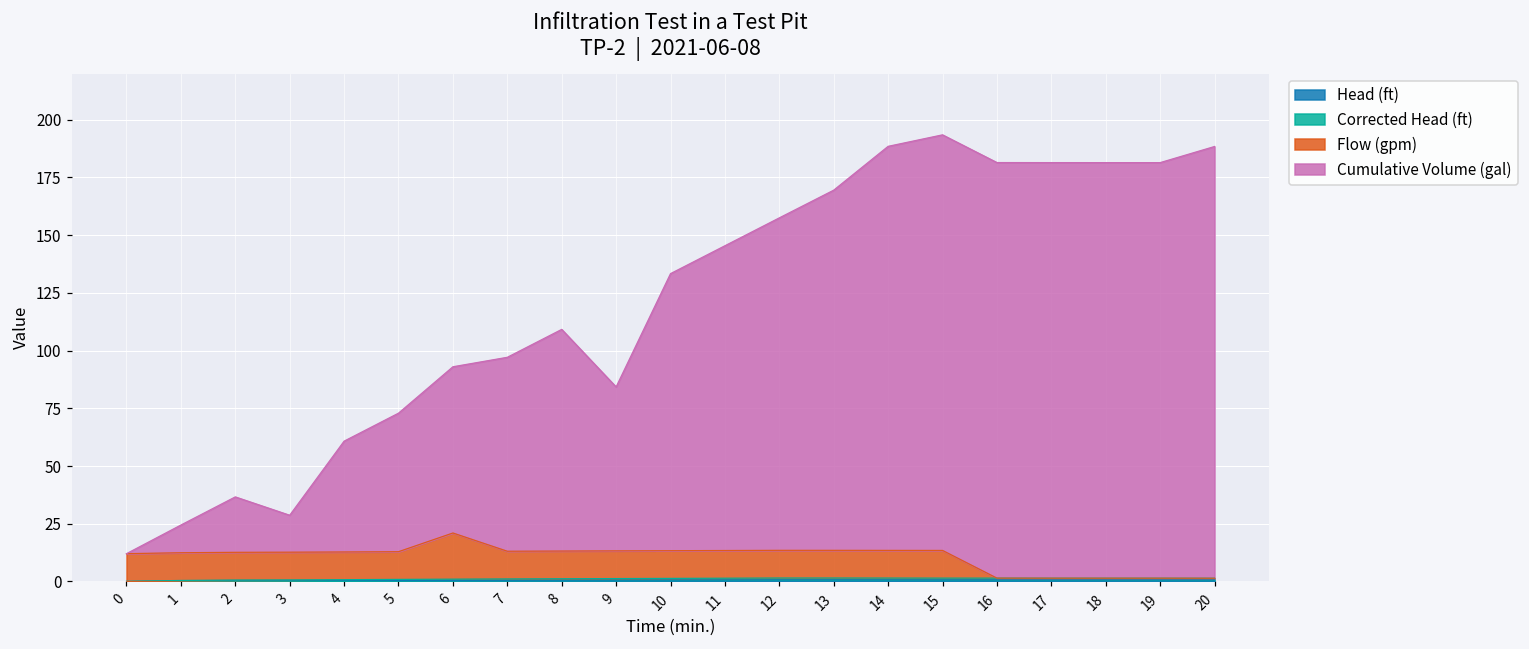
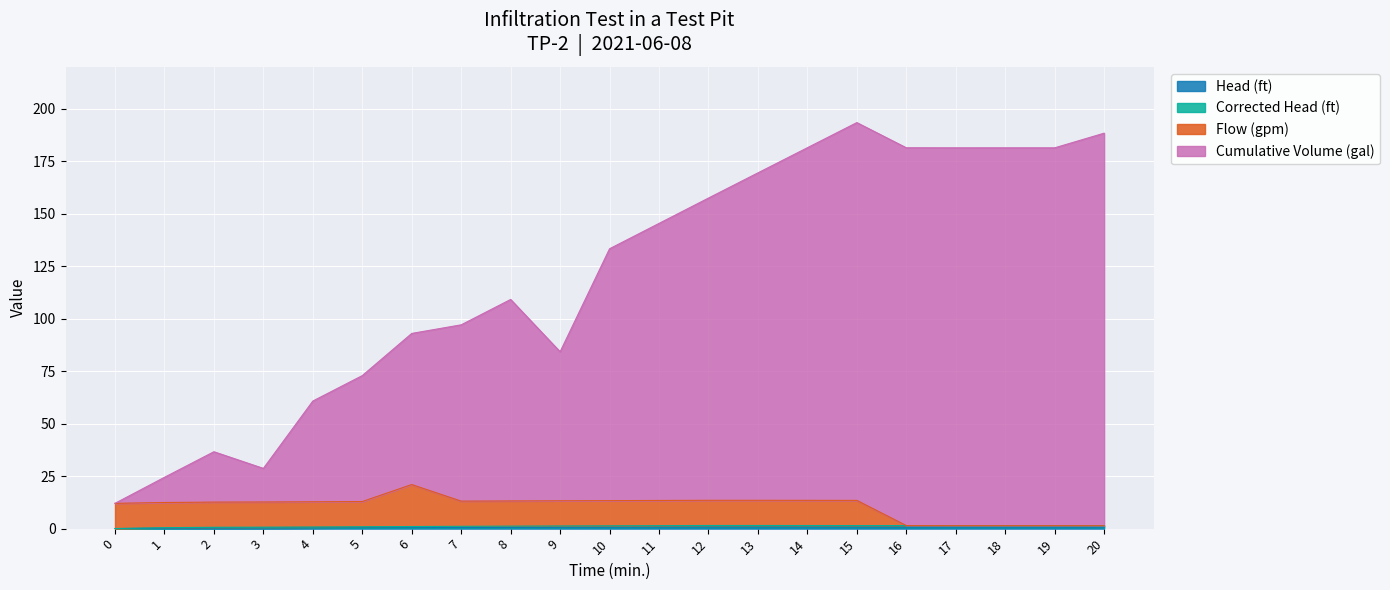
Cumulative Volume (gal), 14: 175 -> 168
